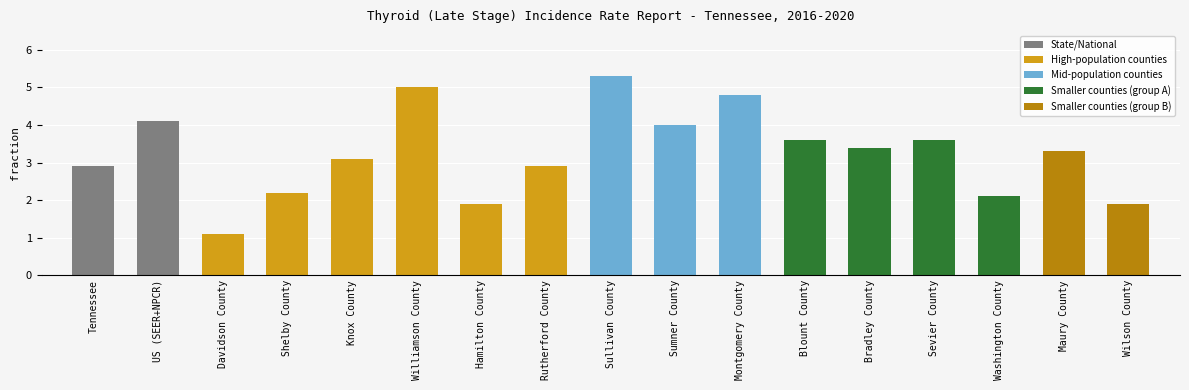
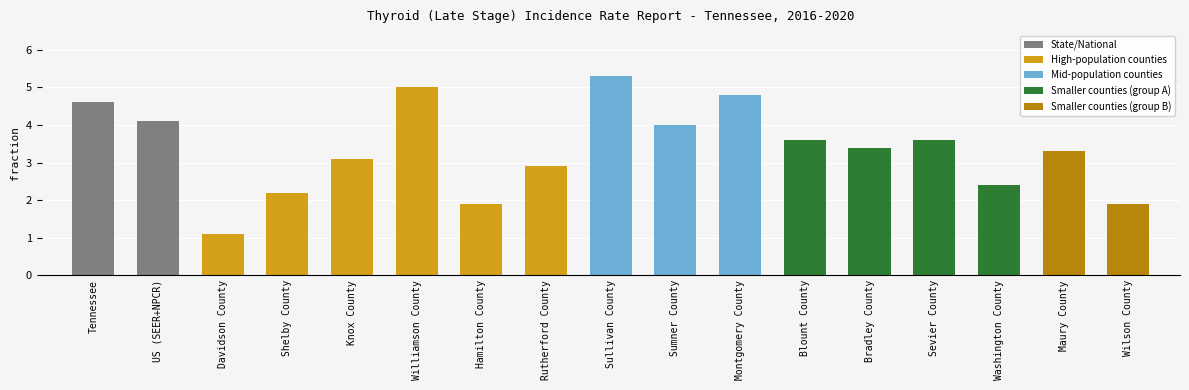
Tennessee: 2.9 -> 4.6
Washington County: 2.1 -> 2.4
